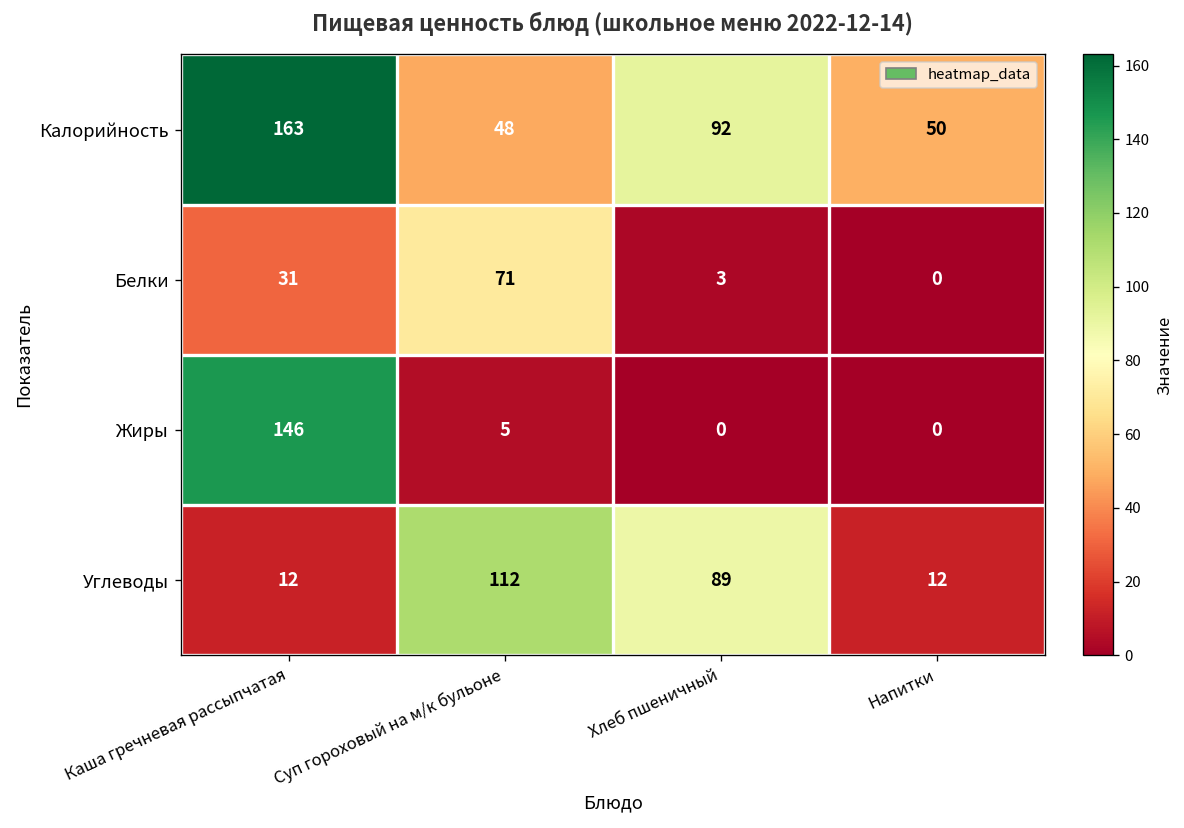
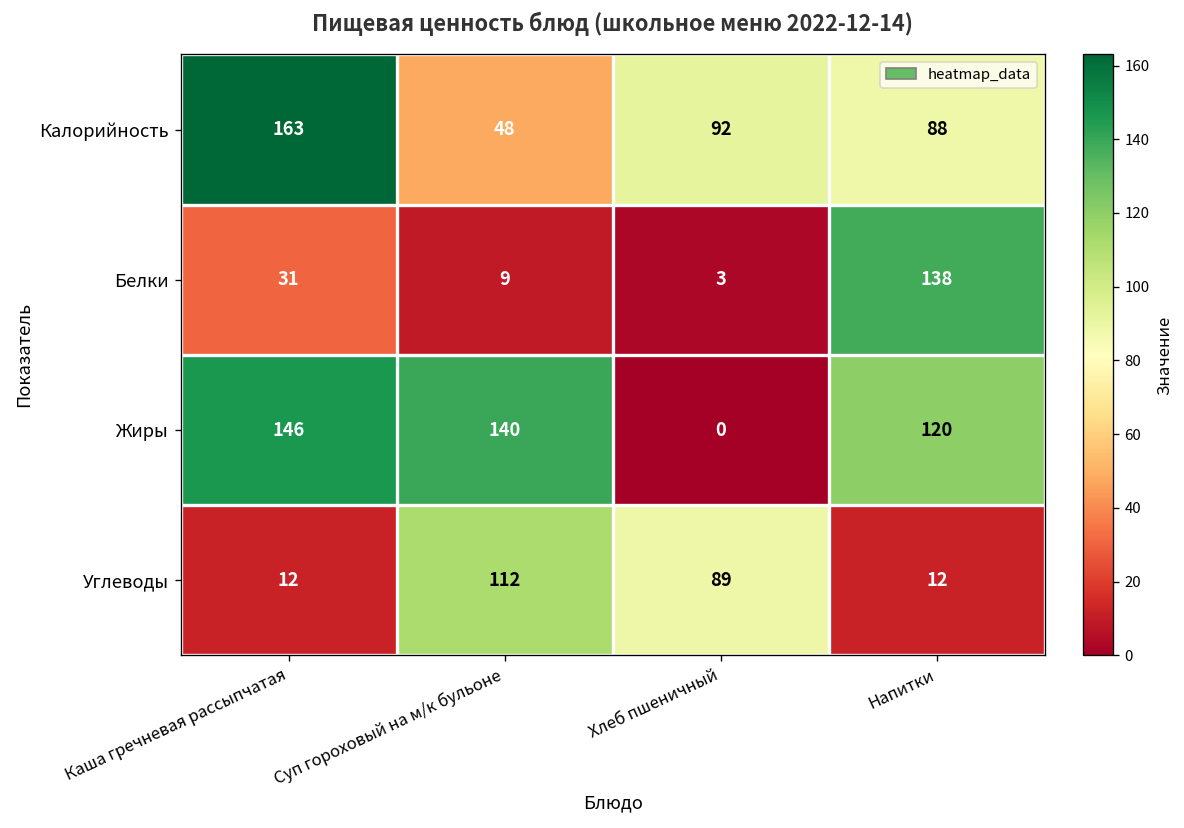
Калорийность, Напитки: 50 -> 88
Белки, Суп гороховый на м/к бульоне: 71 -> 9
Белки, Напитки: 0 -> 138
Жиры, Суп гороховый на м/к бульоне: 5 -> 140
Жиры, Напитки: 0 -> 120
